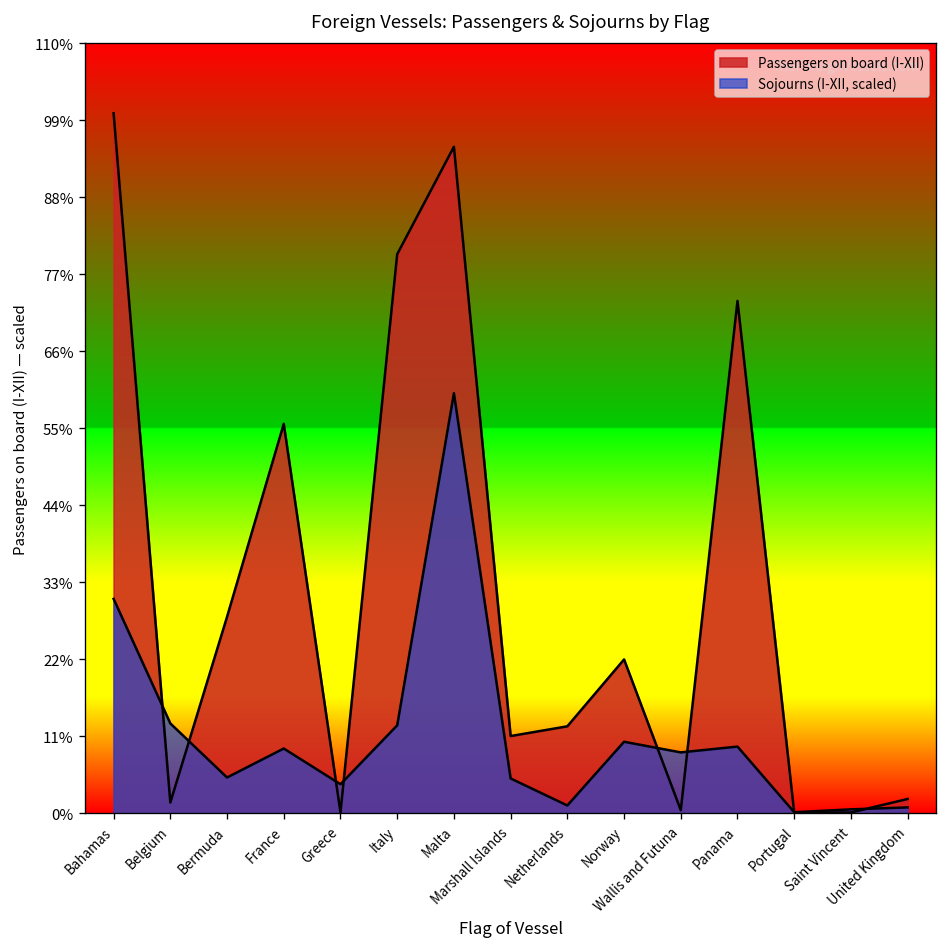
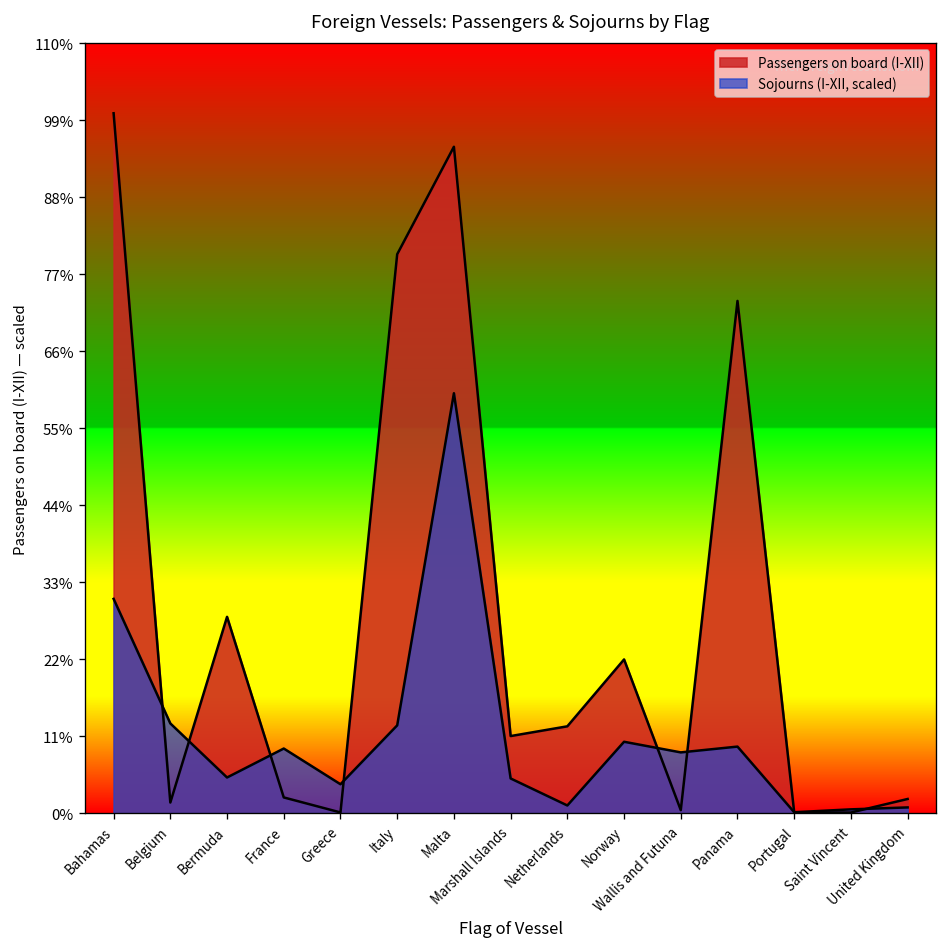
Passengers on board (I-XII), France: 56% -> 2%
